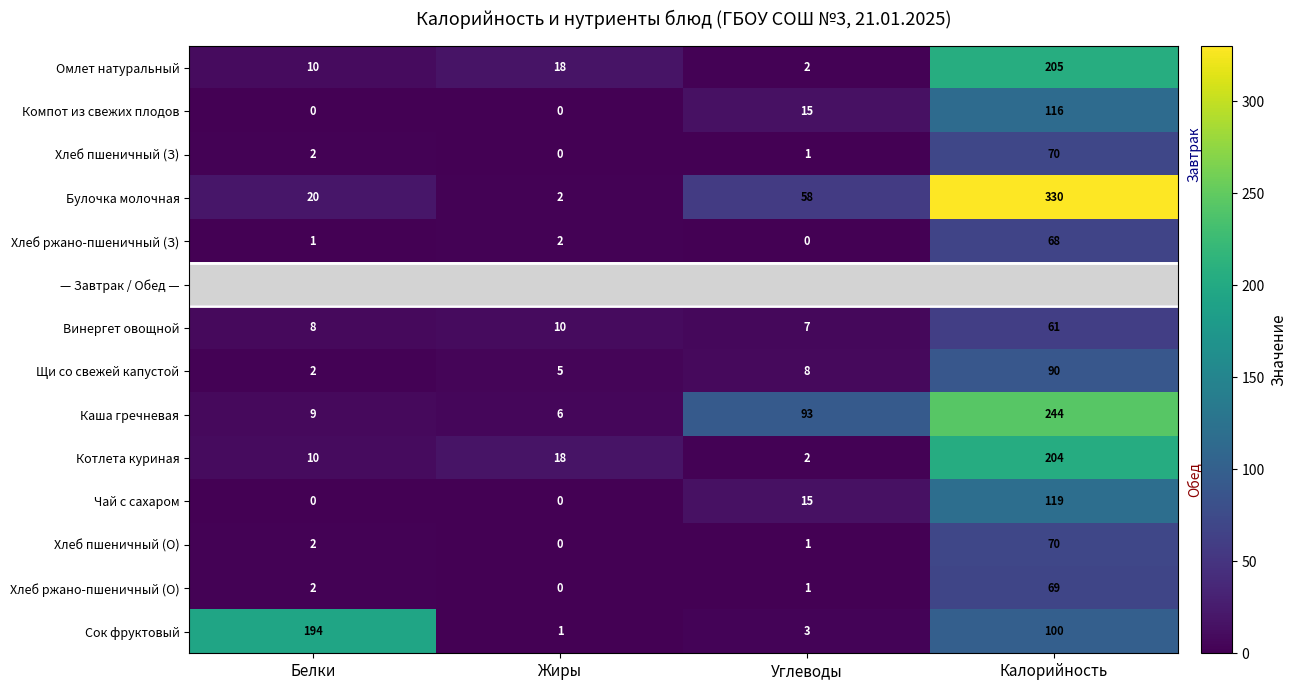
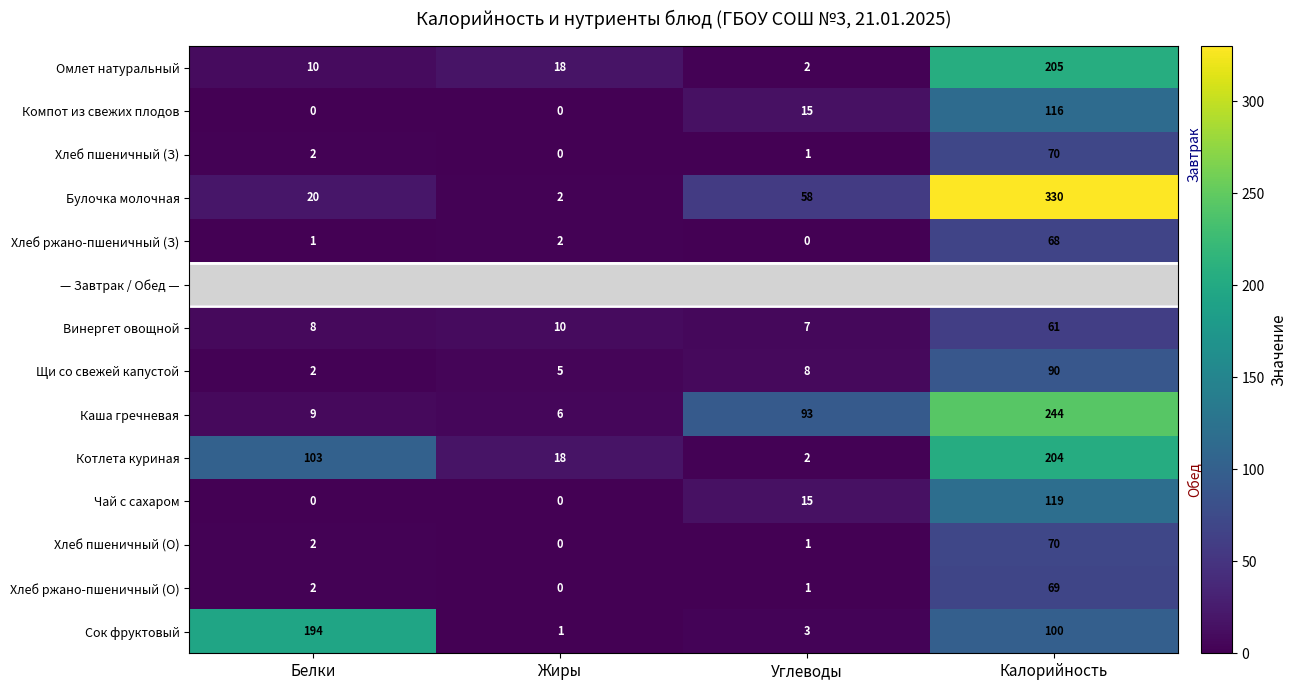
Котлета куриная, Белки: 10 -> 103
